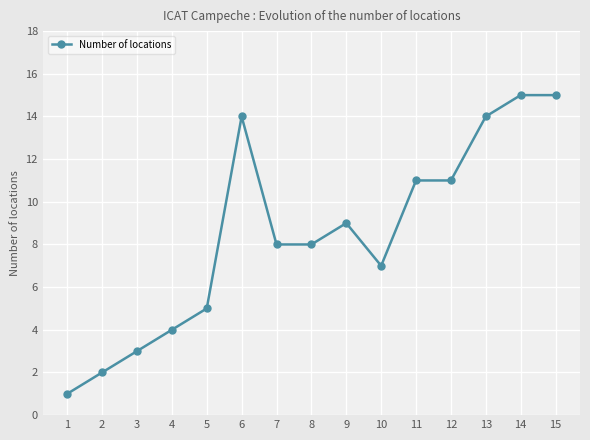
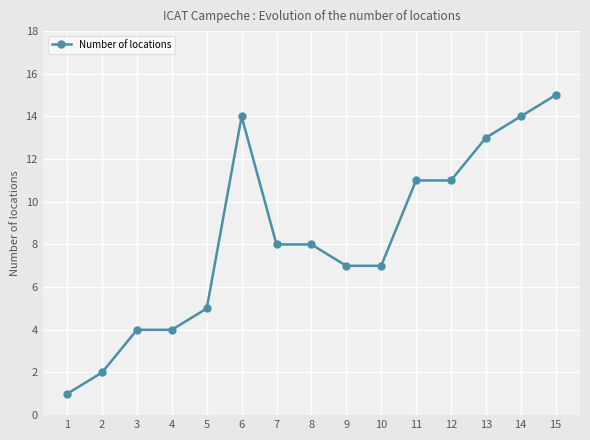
3: 3 -> 4
9: 9 -> 7
13: 14 -> 13
14: 15 -> 14
